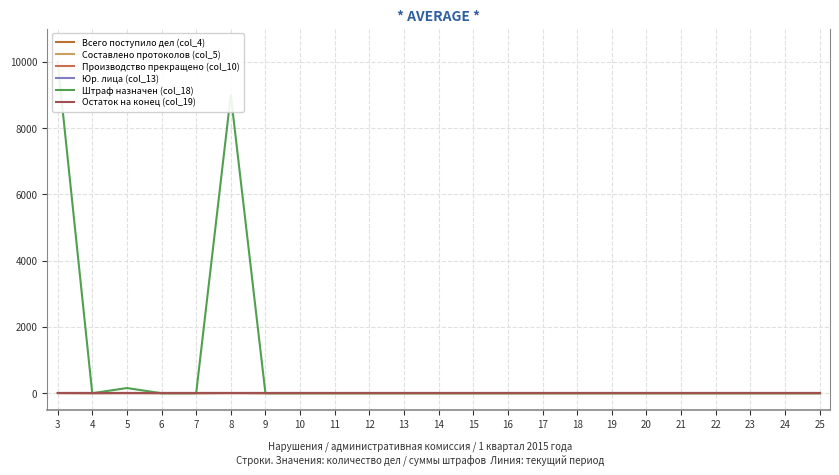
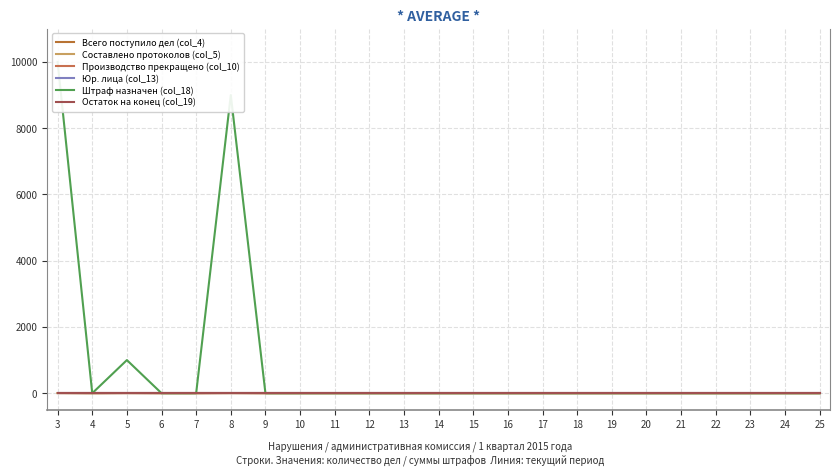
Штраф назначен (col_18), 5: 200 -> 1000
